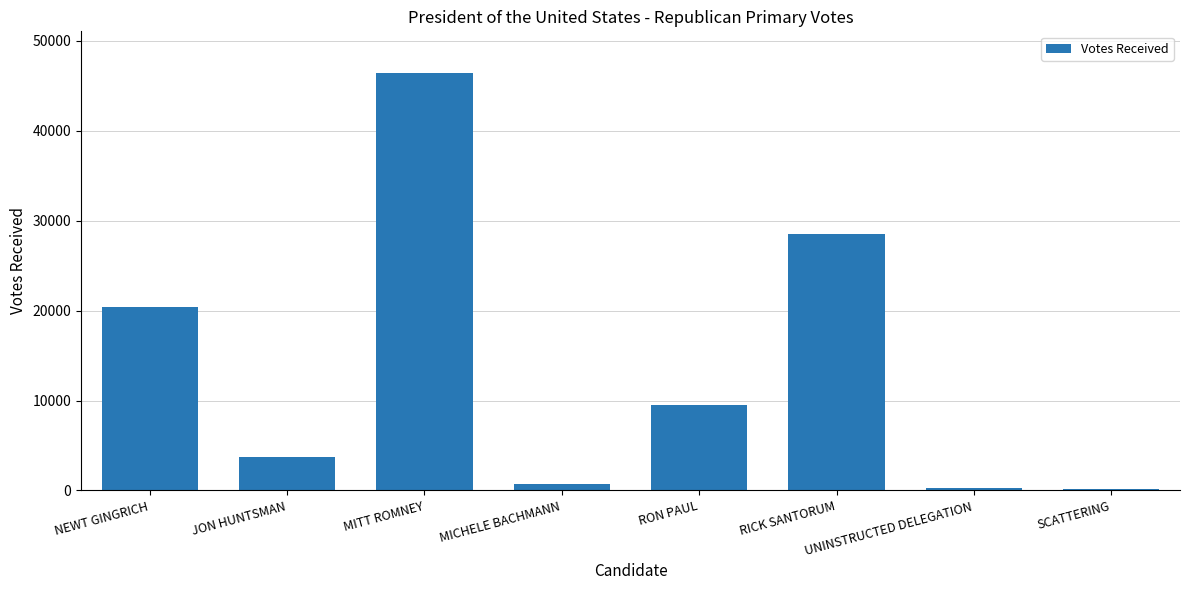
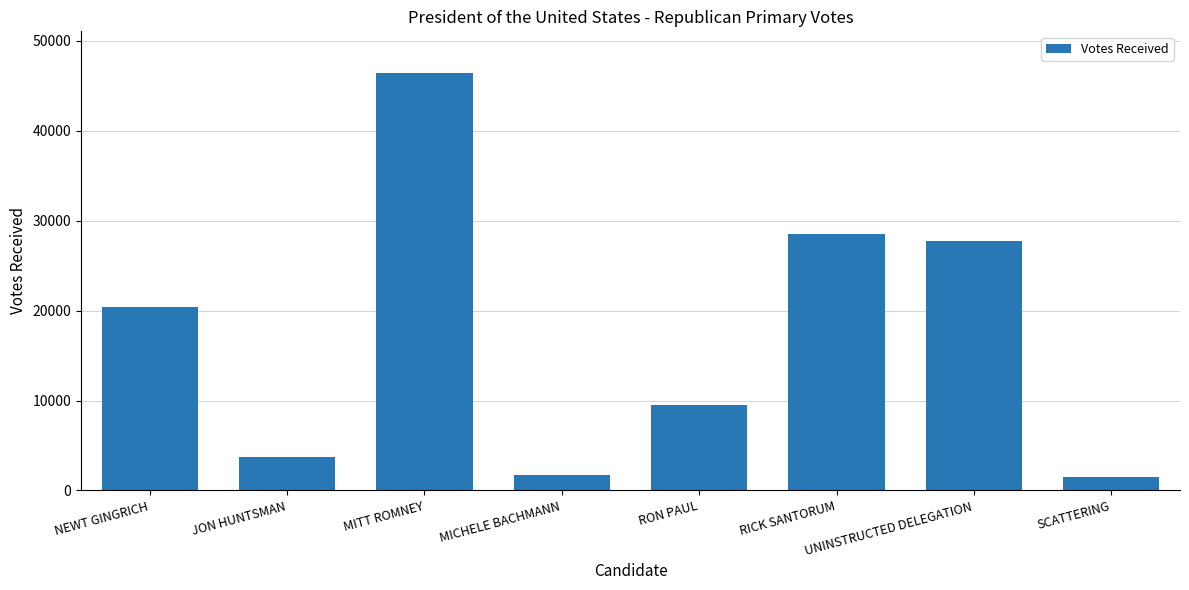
MICHELE BACHMANN: 1000 -> 2000
UNINSTRUCTED DELEGATION: 0 -> 28000
SCATTERING: 0 -> 1000
